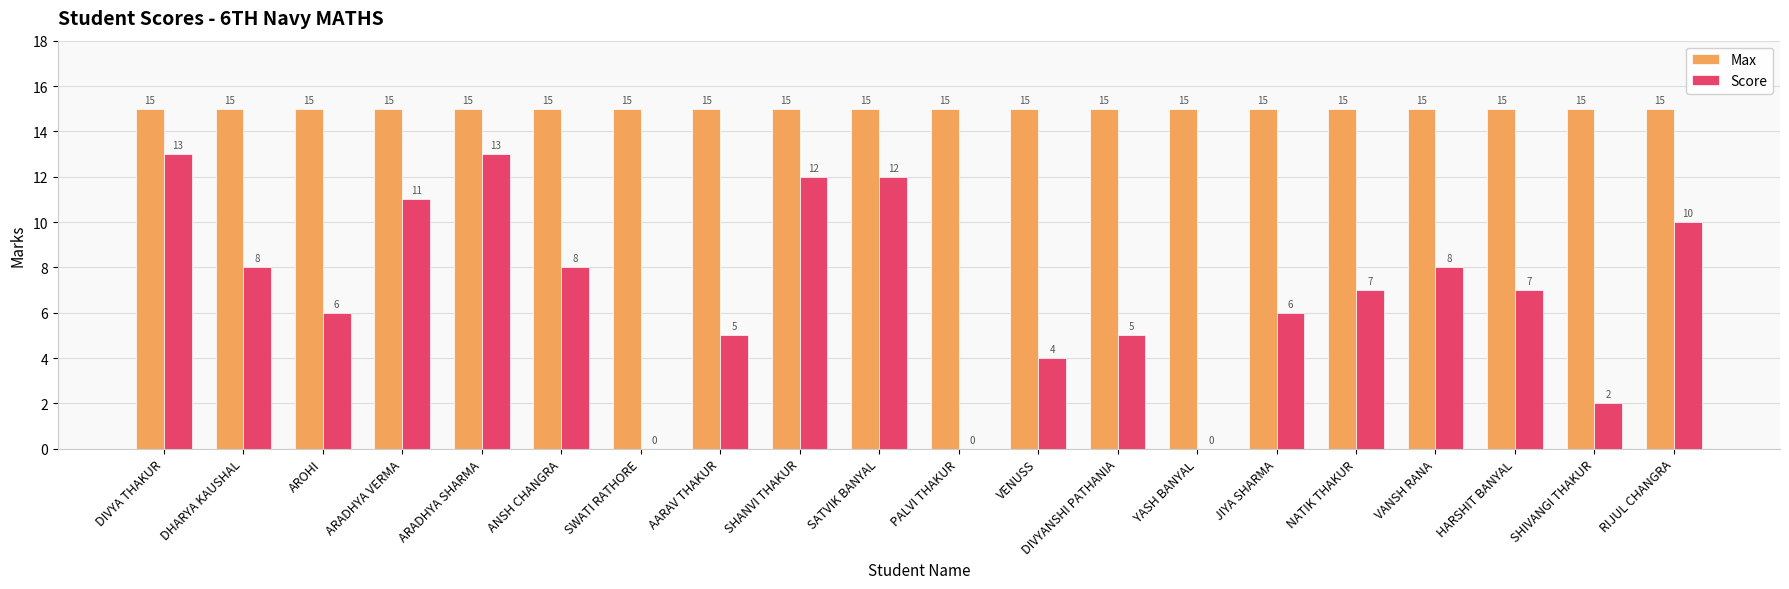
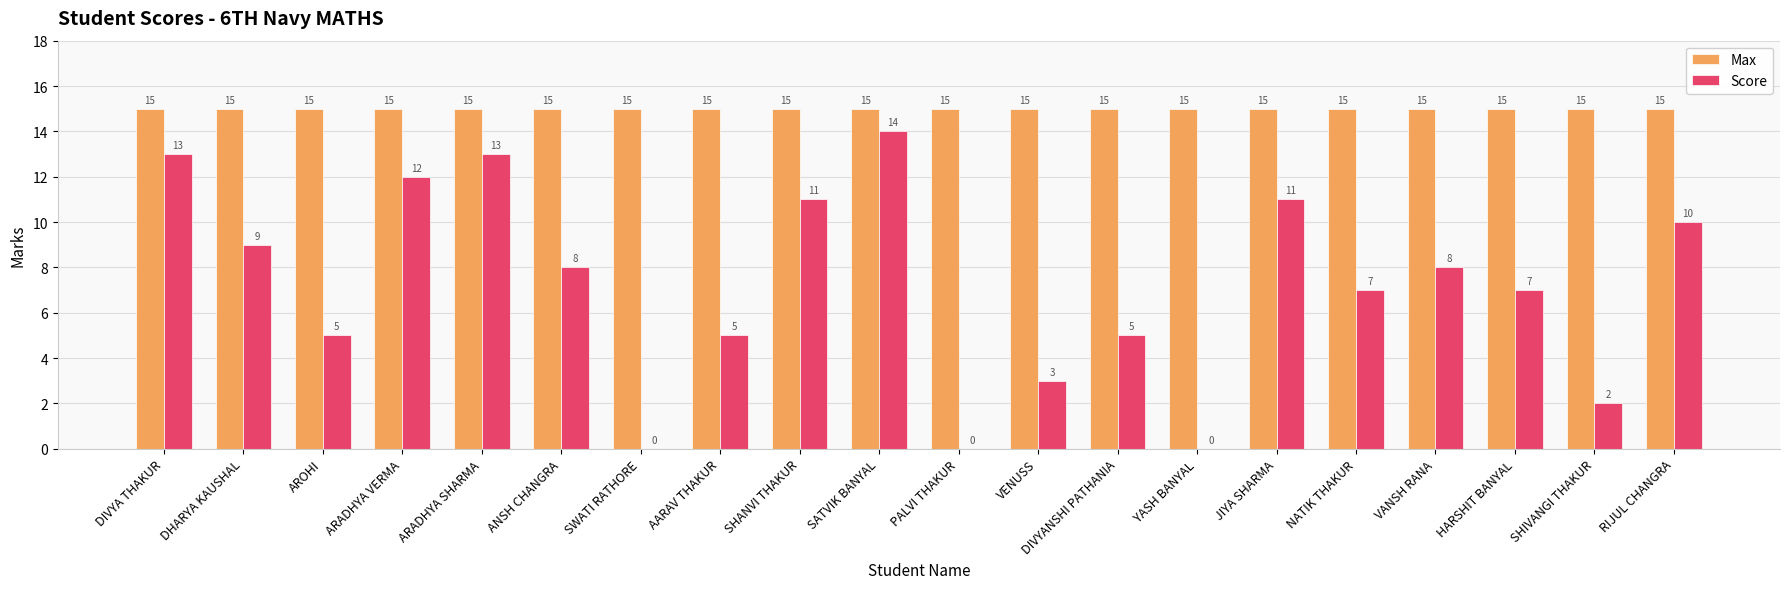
Score, DHARYA KAUSHAL: 8 -> 9
Score, AROHI: 6 -> 5
Score, ARADHYA VERMA: 11 -> 12
Score, SHANVI THAKUR: 12 -> 11
Score, SATVIK BANYAL: 12 -> 14
Score, VENUSS: 4 -> 3
Score, JIYA SHARMA: 6 -> 11
